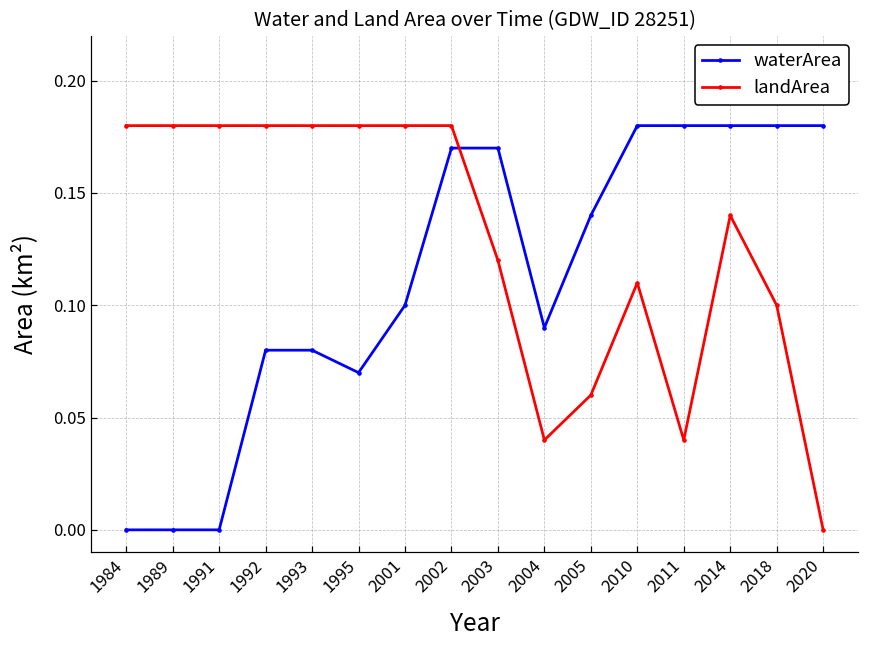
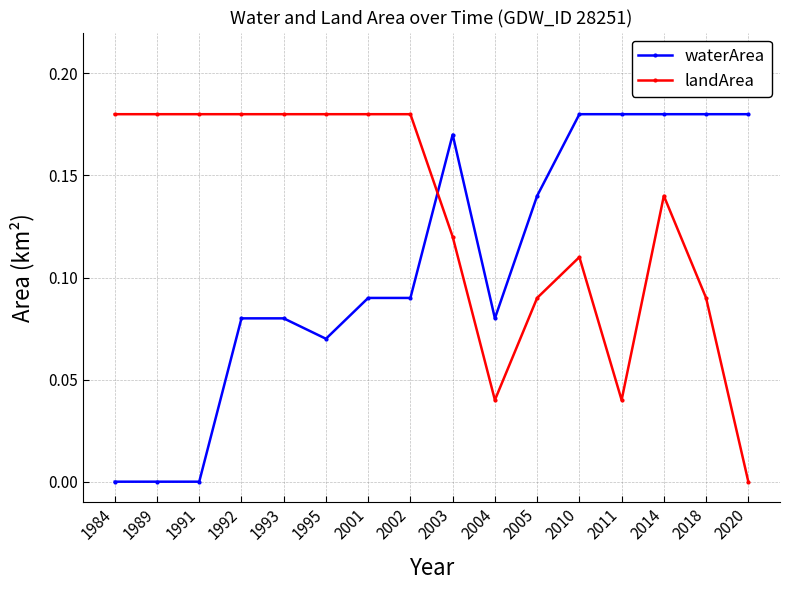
waterArea, 2001: 0.10 -> 0.09
waterArea, 2002: 0.17 -> 0.09
waterArea, 2004: 0.09 -> 0.08
landArea, 2005: 0.06 -> 0.09
landArea, 2018: 0.10 -> 0.09
